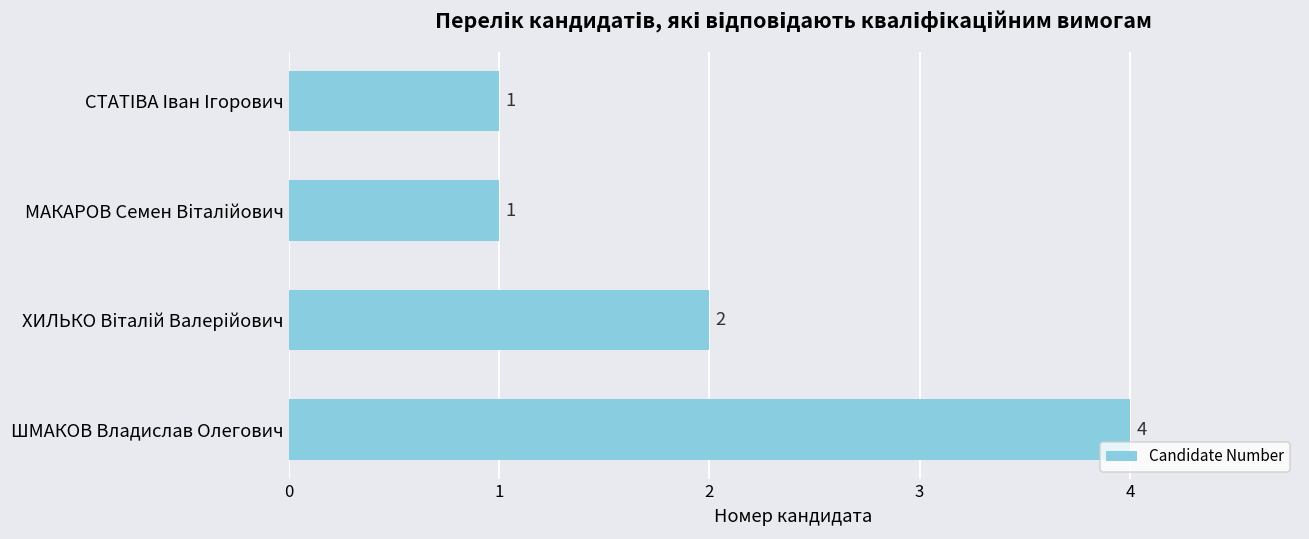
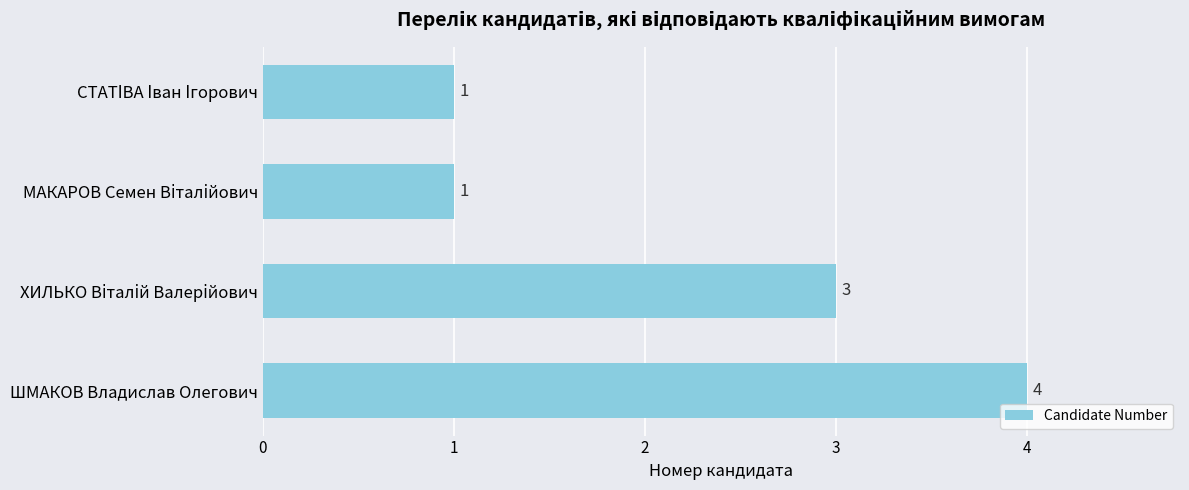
ХИЛЬКО Віталій Валерійович: 2 -> 3
